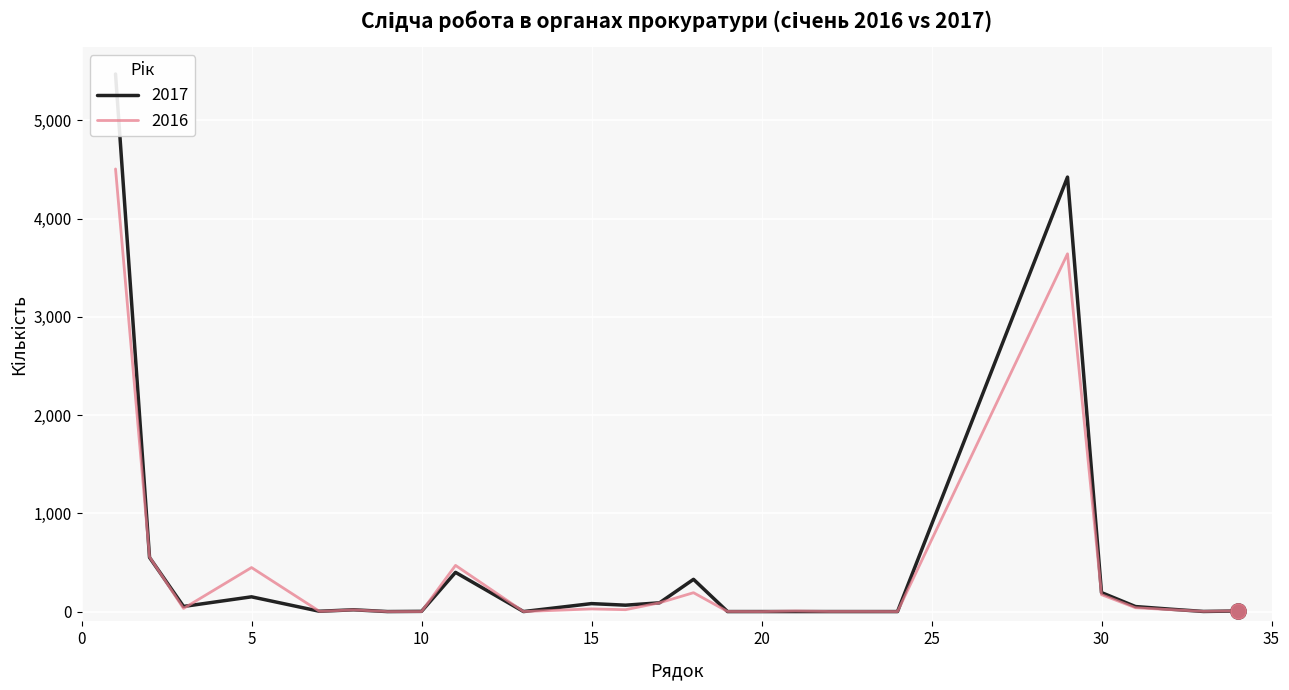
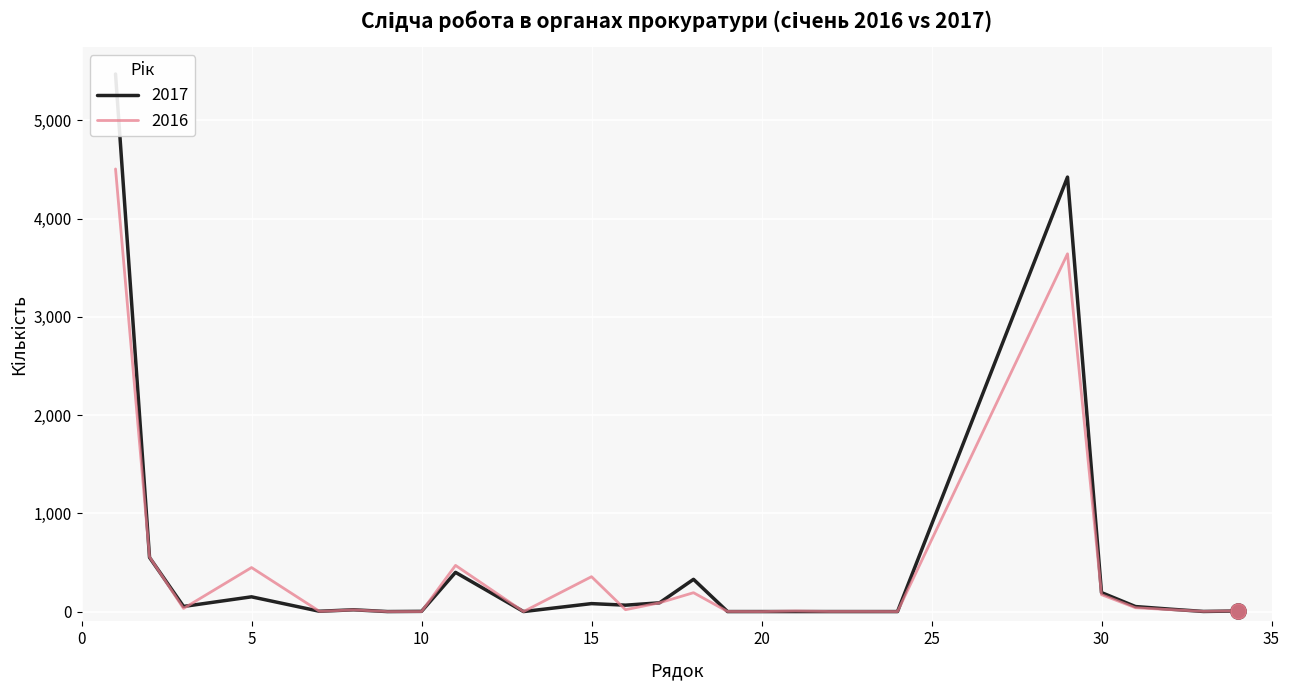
2016, 15: 0 -> 400
